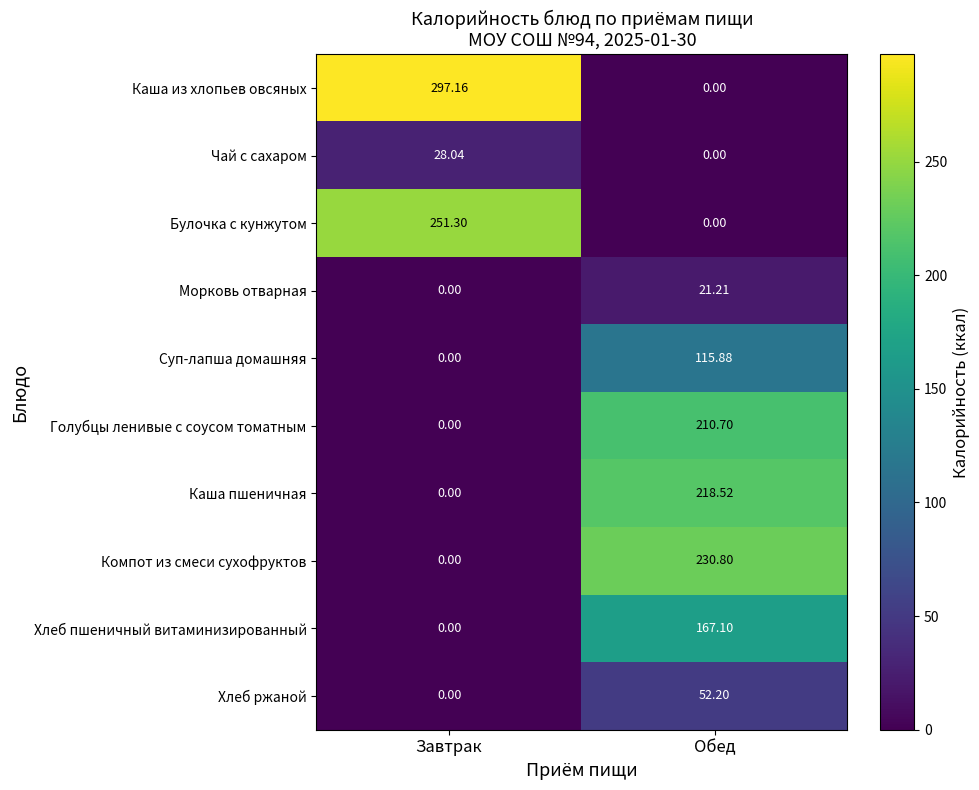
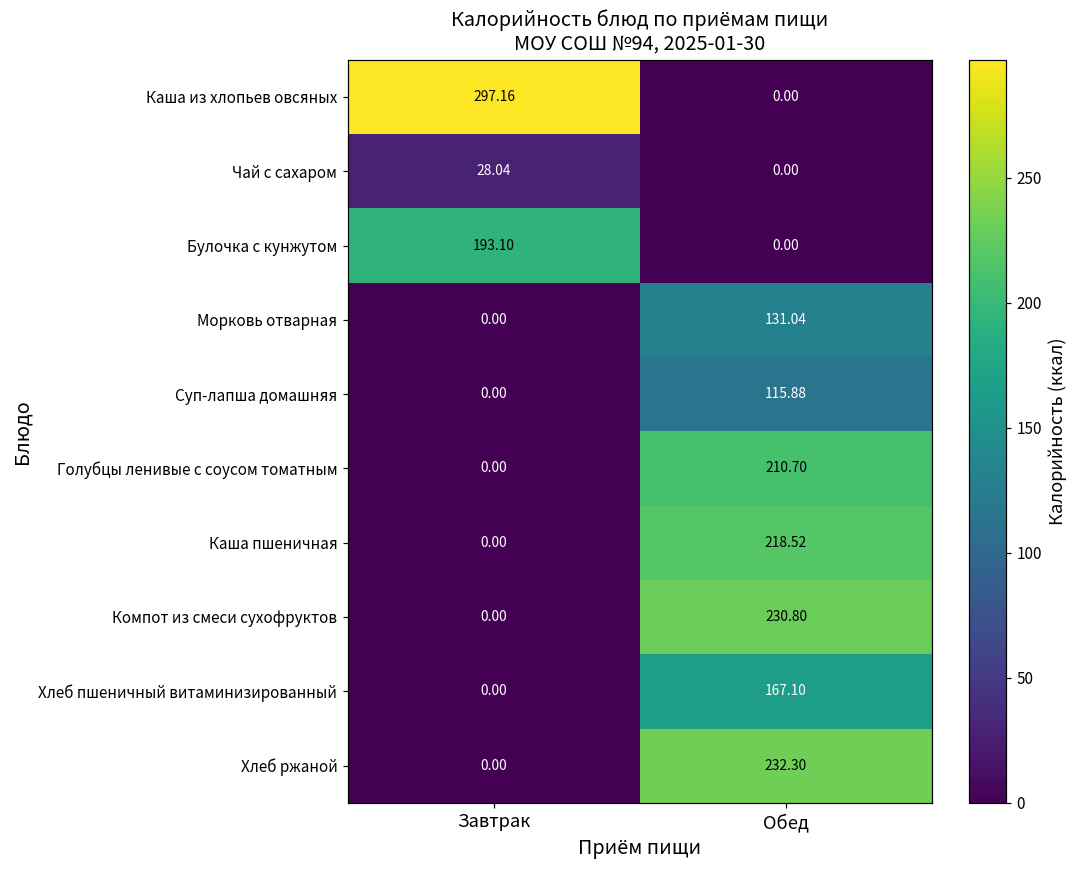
Булочка с кунжутом, Завтрак: 251.30 -> 193.10
Морковь отварная, Обед: 21.21 -> 131.04
Хлеб ржаной, Обед: 52.20 -> 232.30
